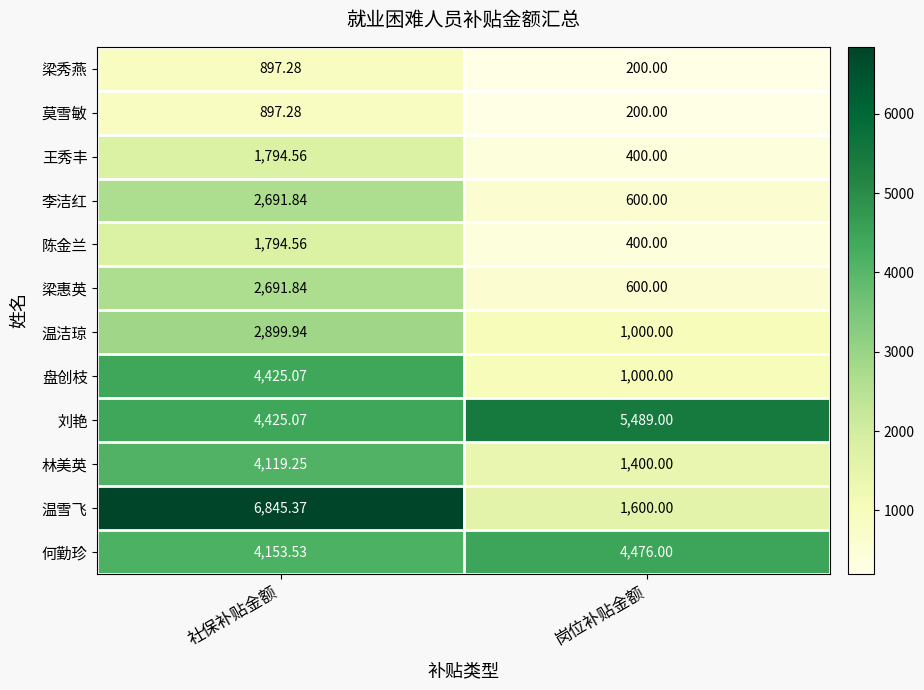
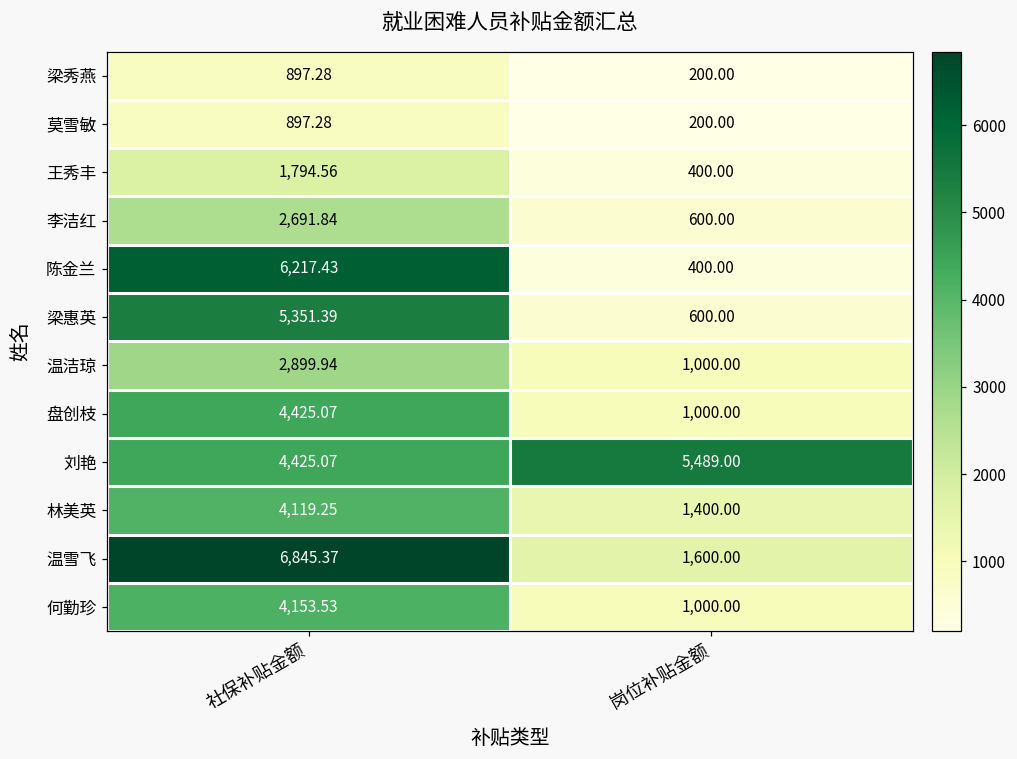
陈金兰, 社保补贴金额: 1,794.56 -> 6,217.43
梁惠英, 社保补贴金额: 2,691.84 -> 5,351.39
何勤珍, 岗位补贴金额: 4,476.00 -> 1,000.00
